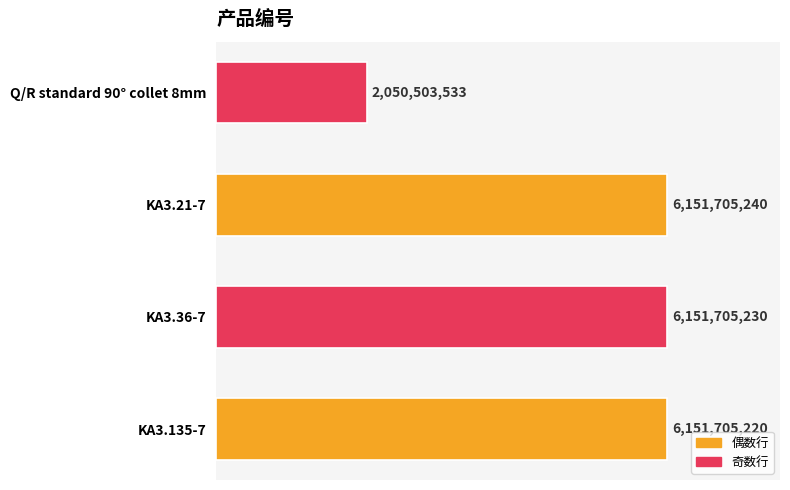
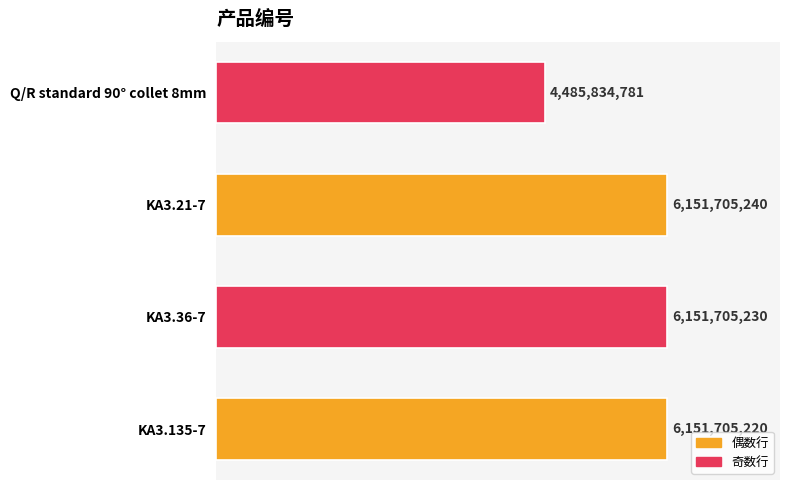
Q/R standard 90° collet 8mm: 2,050,503,533 -> 4,485,834,781
